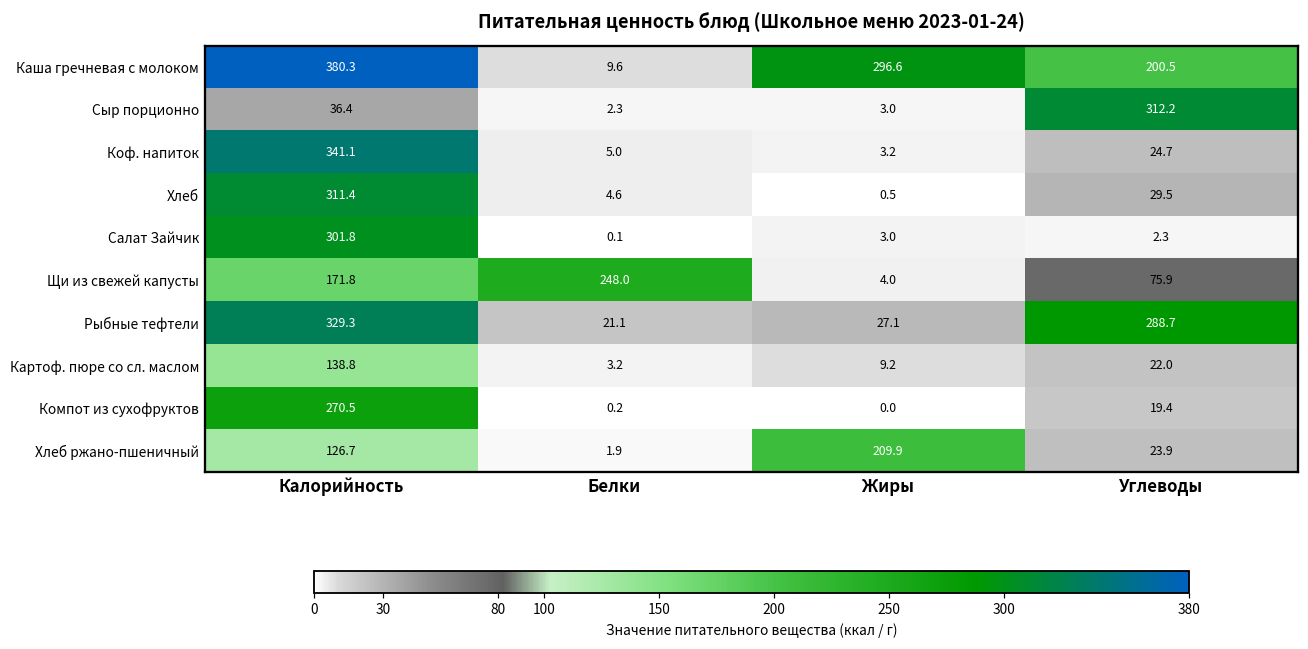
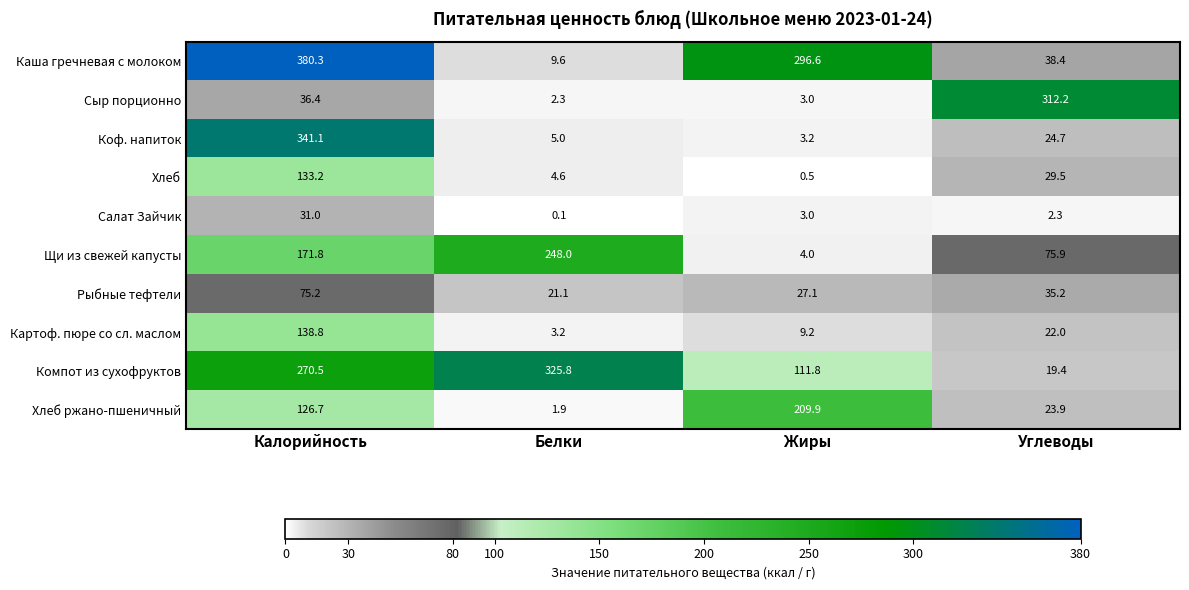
Каша гречневая с молоком, Углеводы: 200.5 -> 38.4
Хлеб, Калорийность: 311.4 -> 133.2
Салат Зайчик, Калорийность: 301.8 -> 31.0
Рыбные тефтели, Калорийность: 329.3 -> 75.2
Рыбные тефтели, Углеводы: 288.7 -> 35.2
Компот из сухофруктов, Белки: 0.2 -> 325.8
Компот из сухофруктов, Жиры: 0.0 -> 111.8
